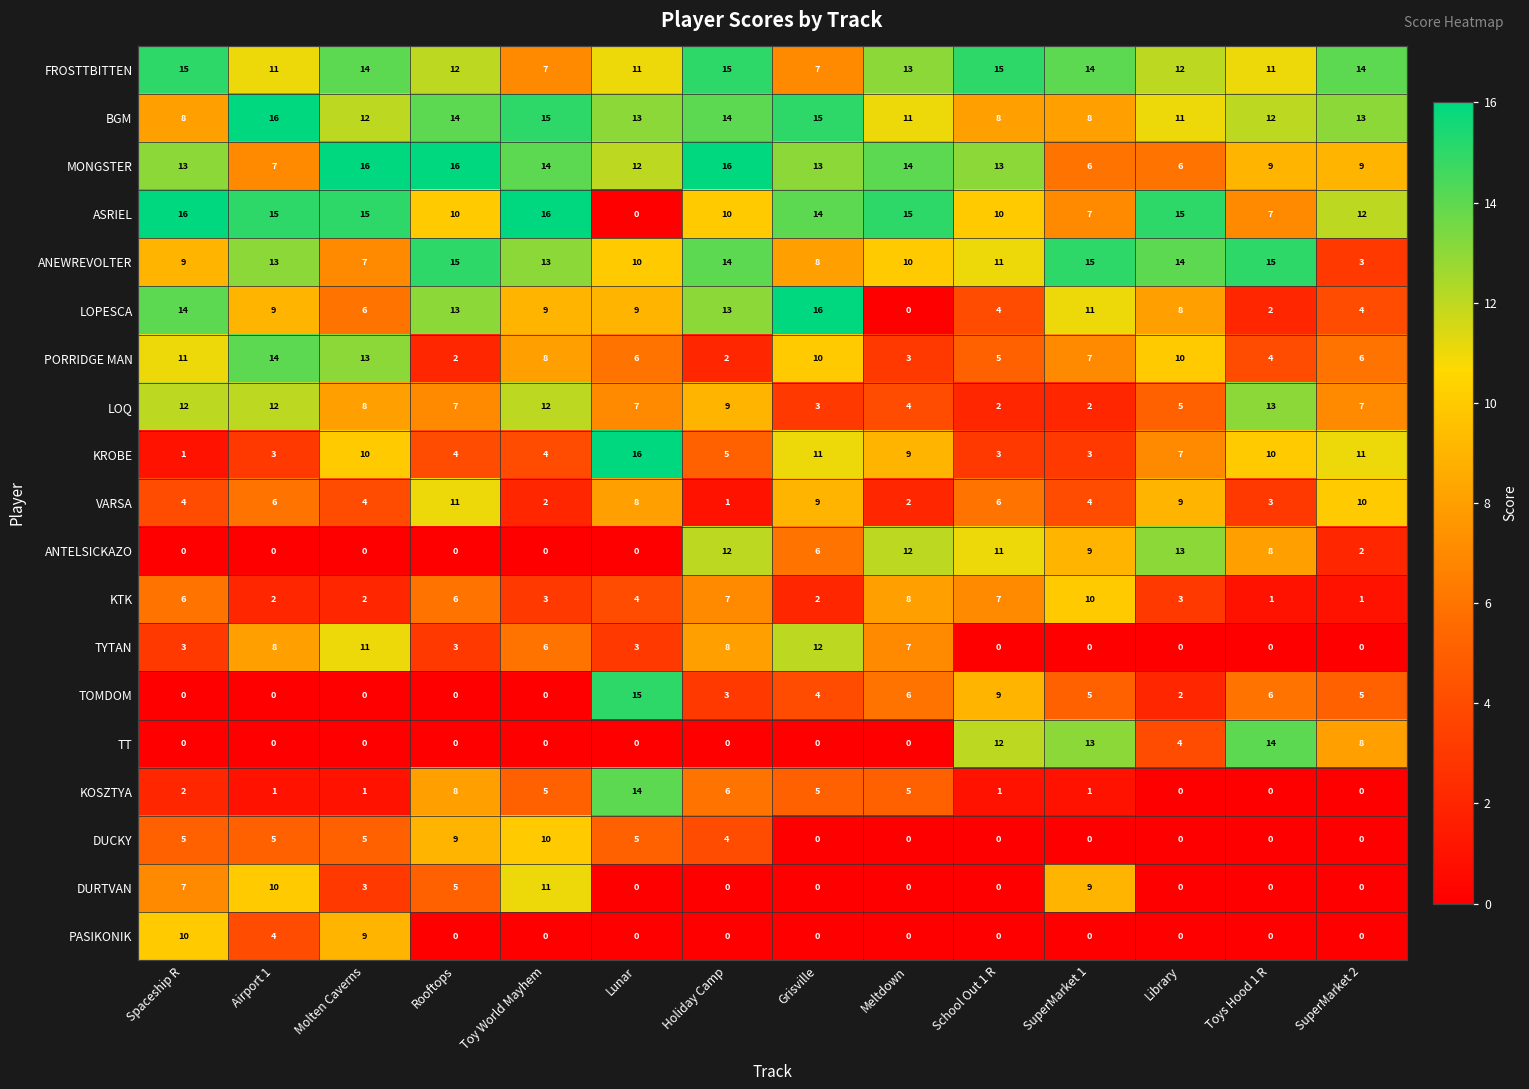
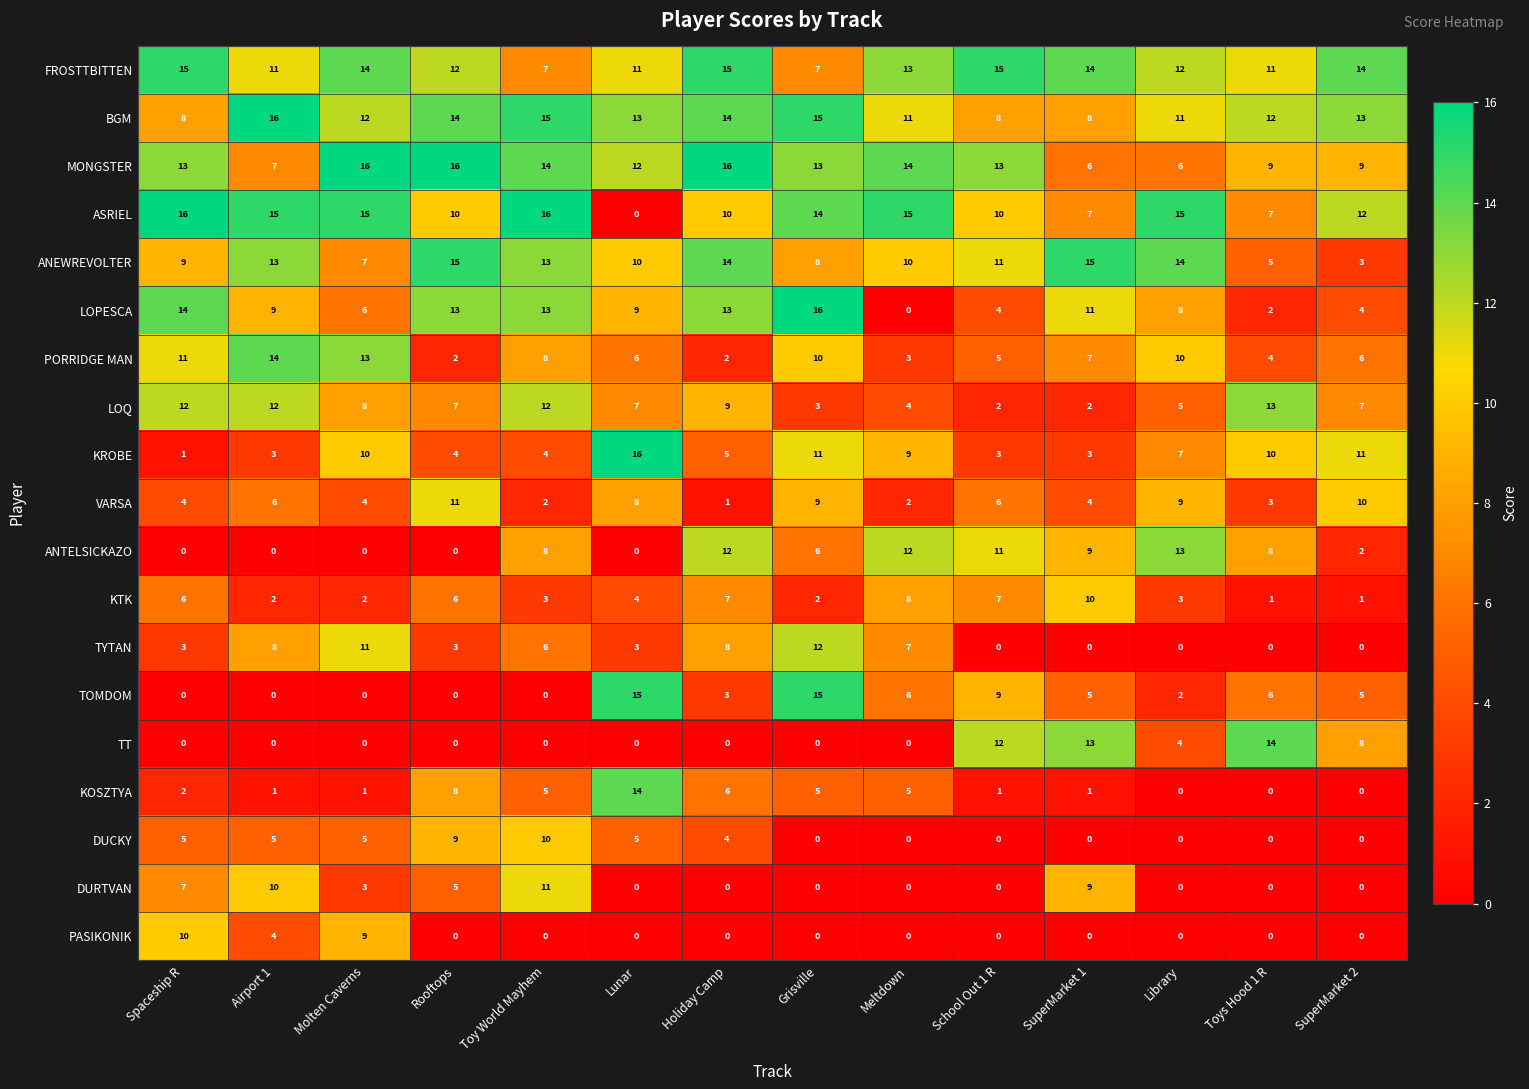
ANEWREVOLTER, Toys Hood 1 R: 15 -> 5
LOPESCA, Toy World Mayhem: 9 -> 13
ANTELSICKAZO, Toy World Mayhem: 0 -> 8
TOMDOM, Grisville: 4 -> 15
